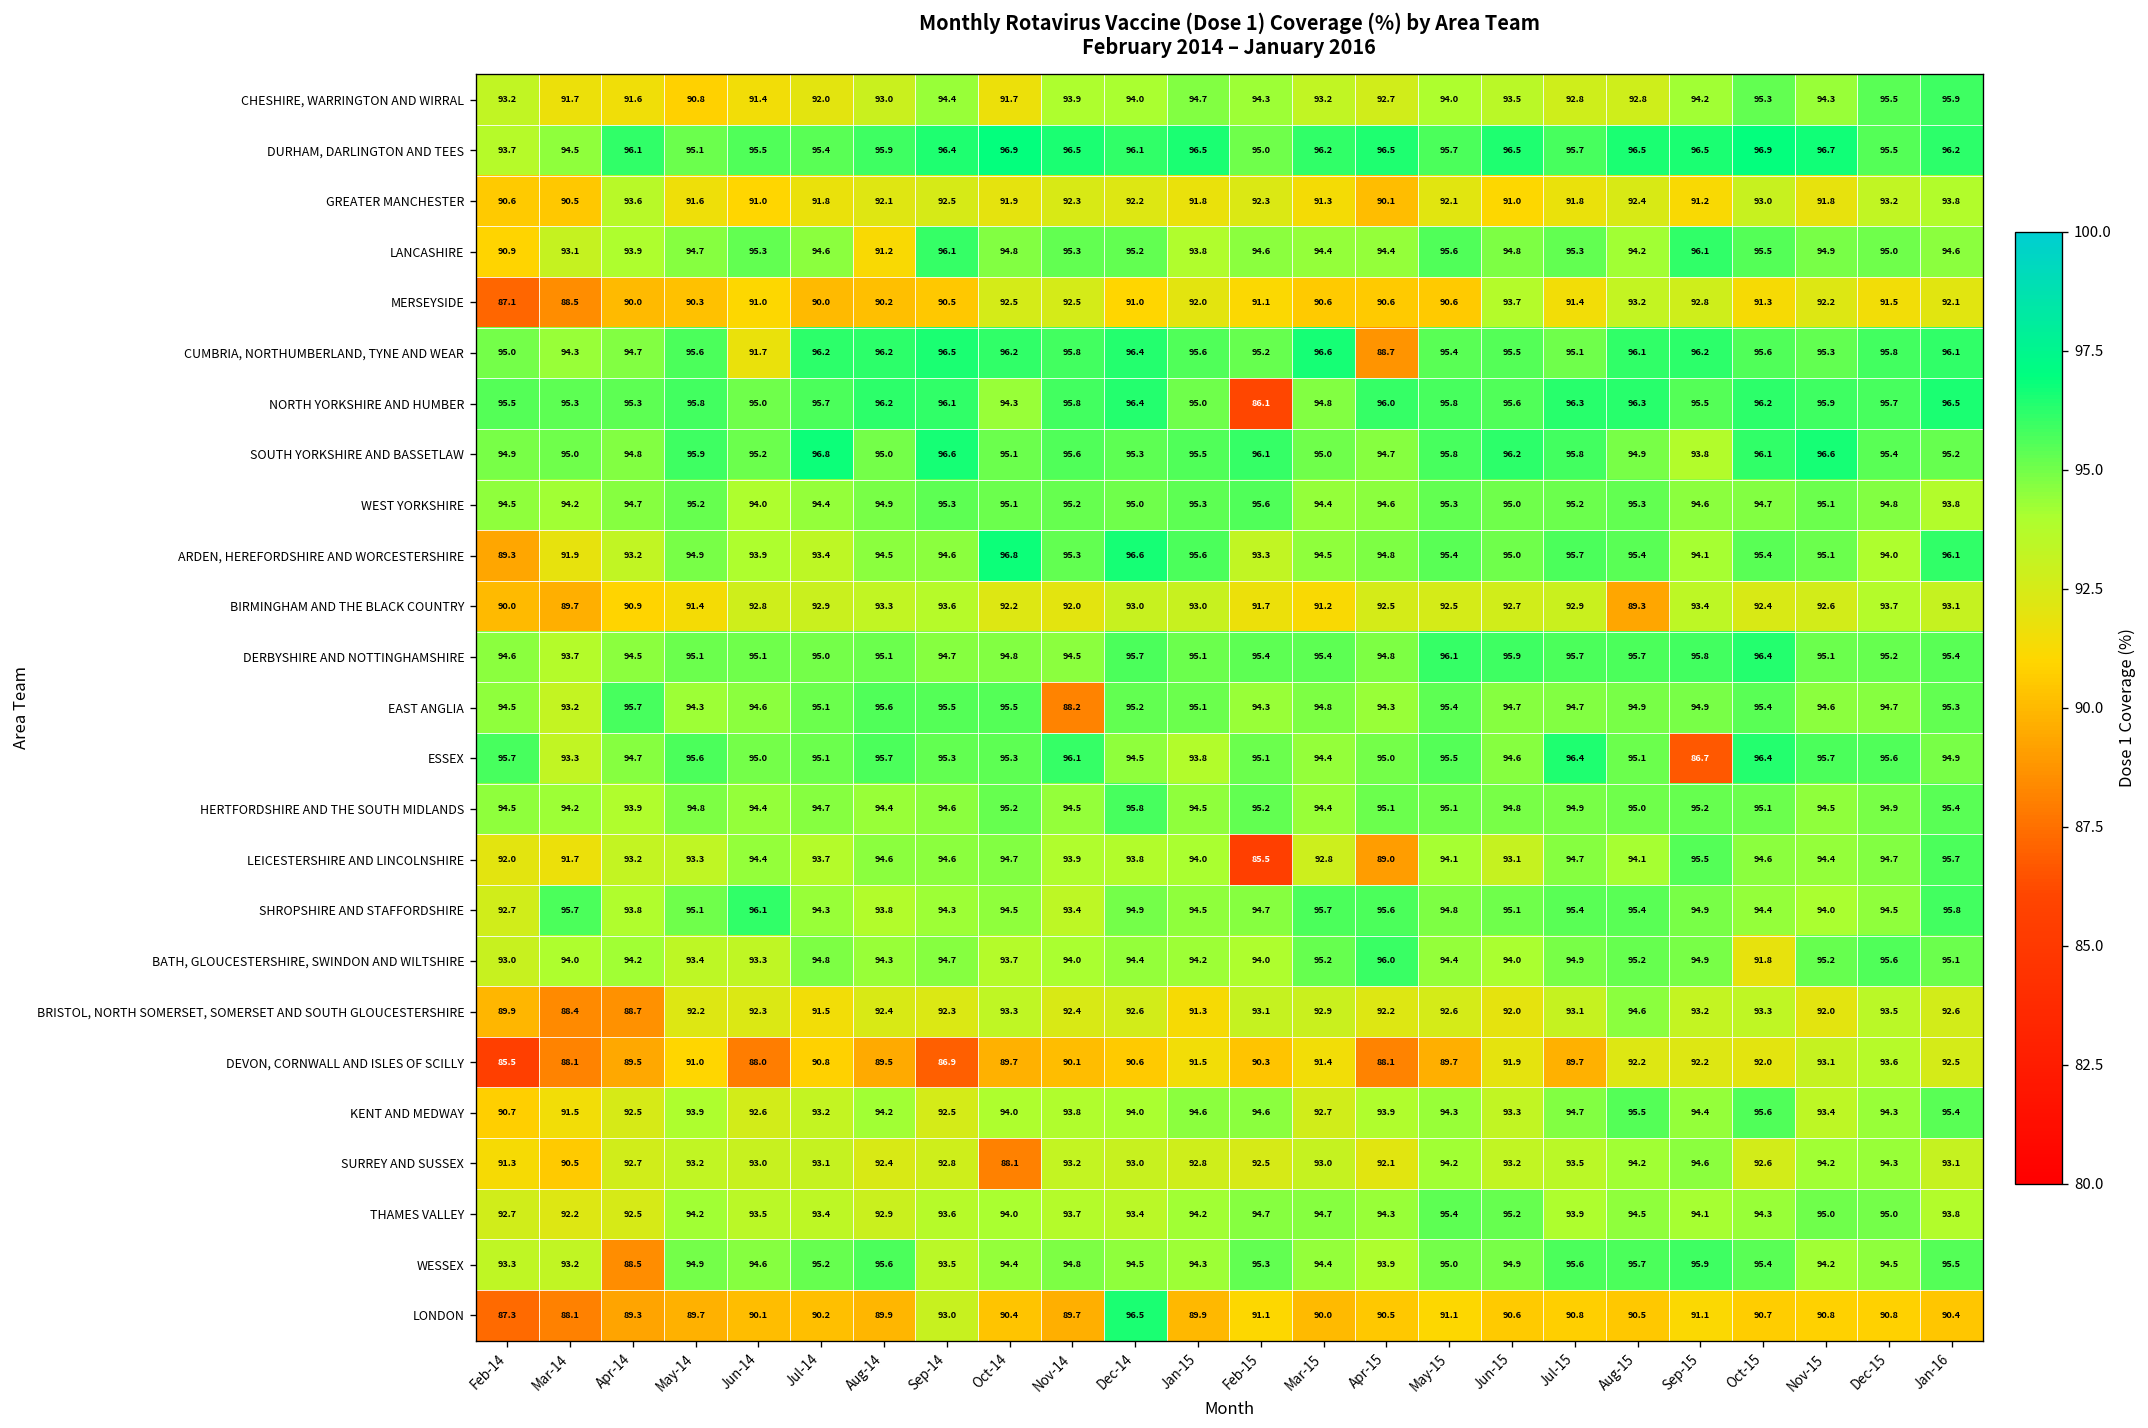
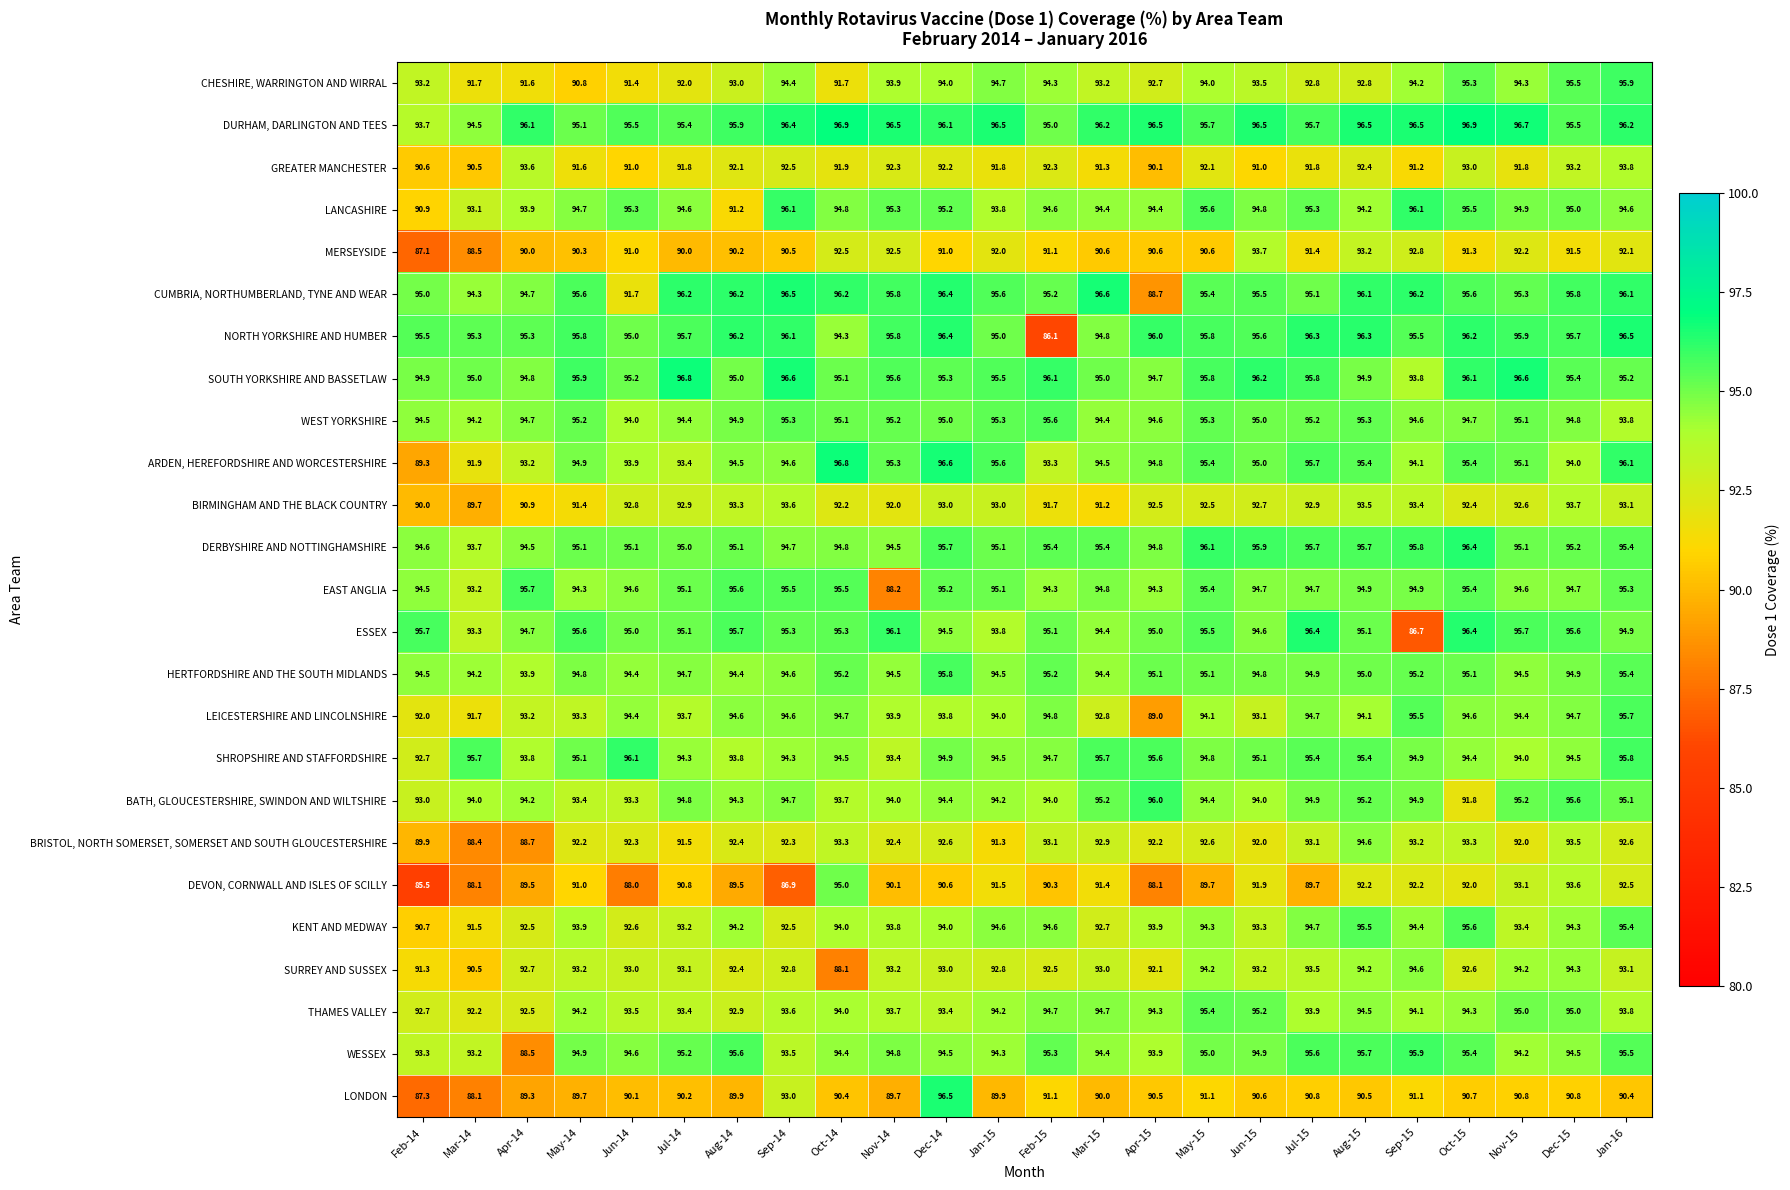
BIRMINGHAM AND THE BLACK COUNTRY, Aug-15: 89.3 -> 93.5
LEICESTERSHIRE AND LINCOLNSHIRE, Feb-15: 85.5 -> 94.8
DEVON, CORNWALL AND ISLES OF SCILLY, Oct-14: 89.7 -> 95.0
